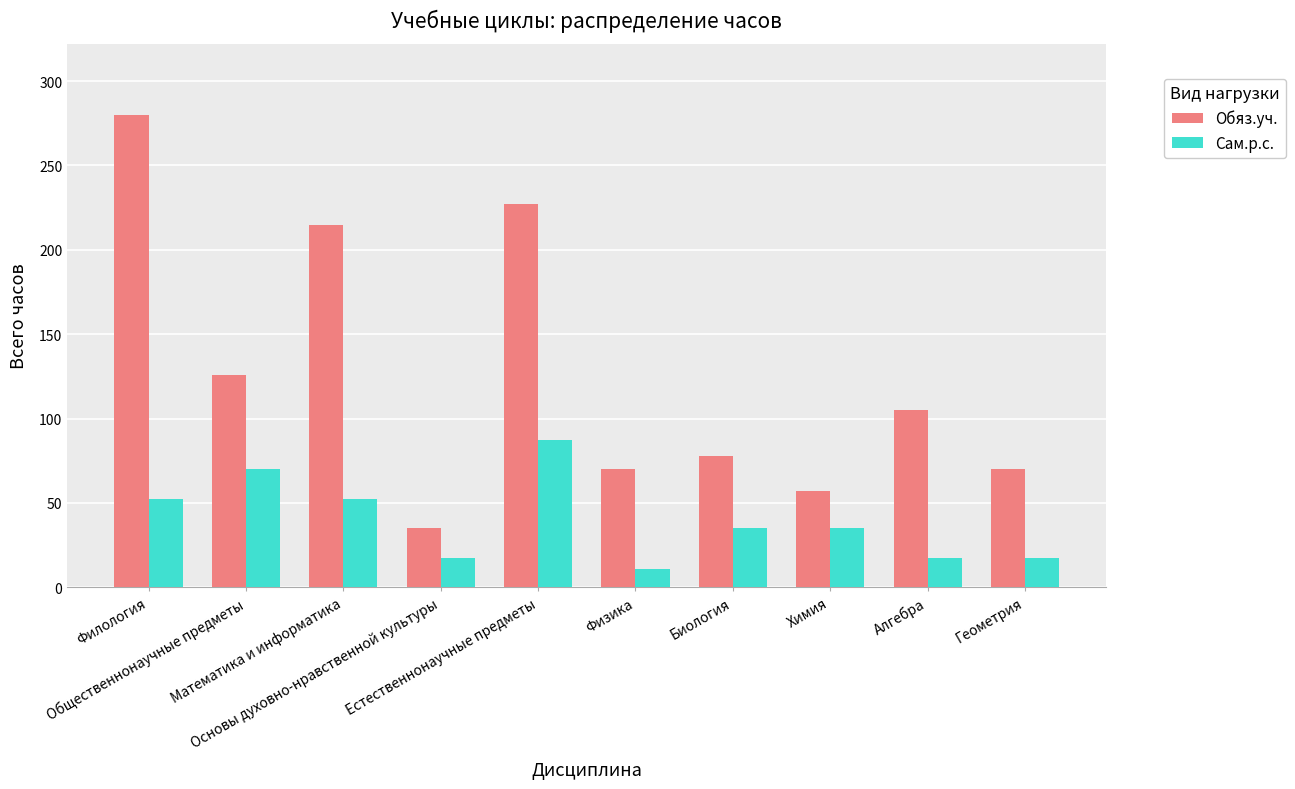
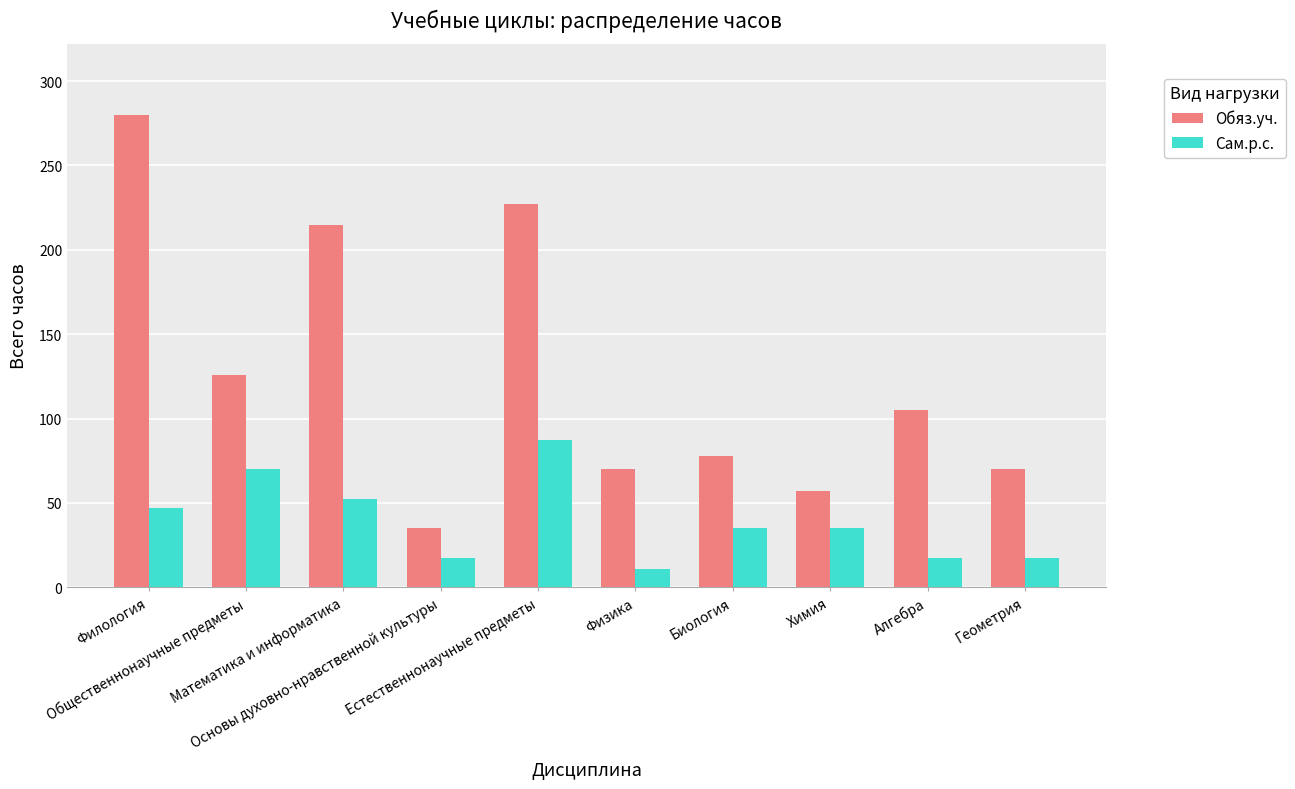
Сам.р.с., Филология: 53 -> 47
